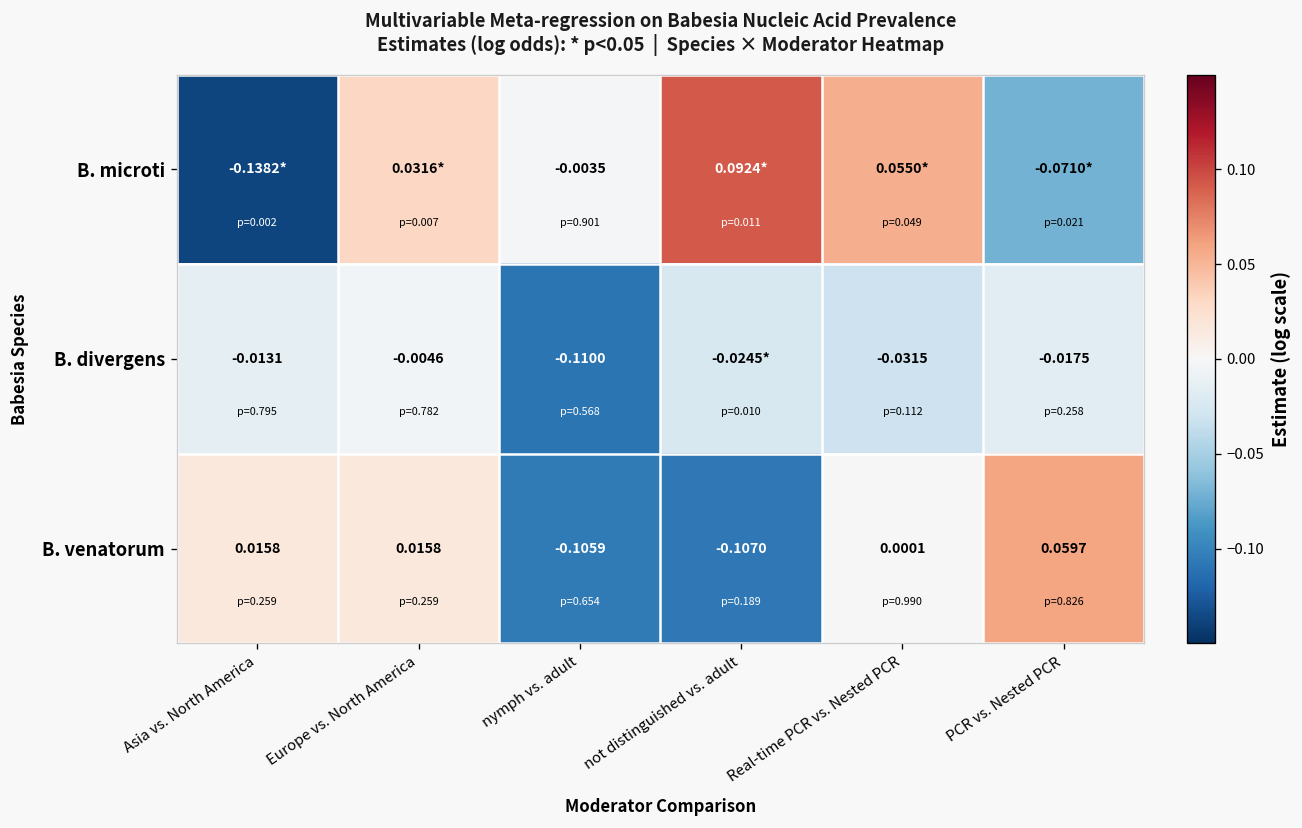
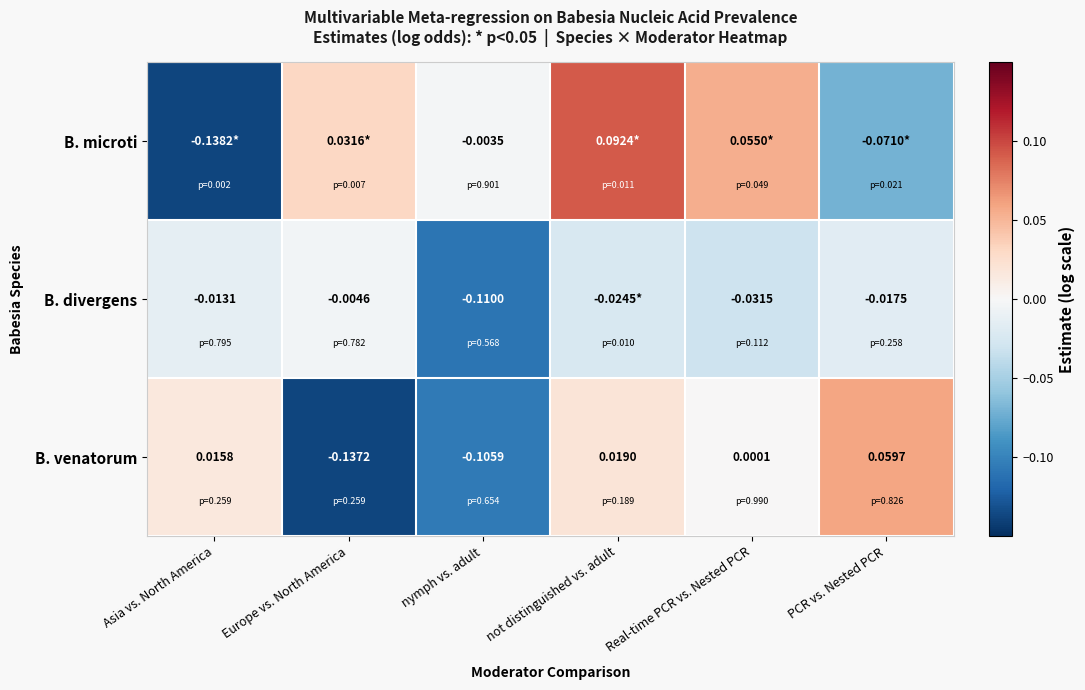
B. venatorum, Europe vs. North America: 0.0158 -> -0.1372
B. venatorum, not distinguished vs. adult: -0.1070 -> 0.0190
